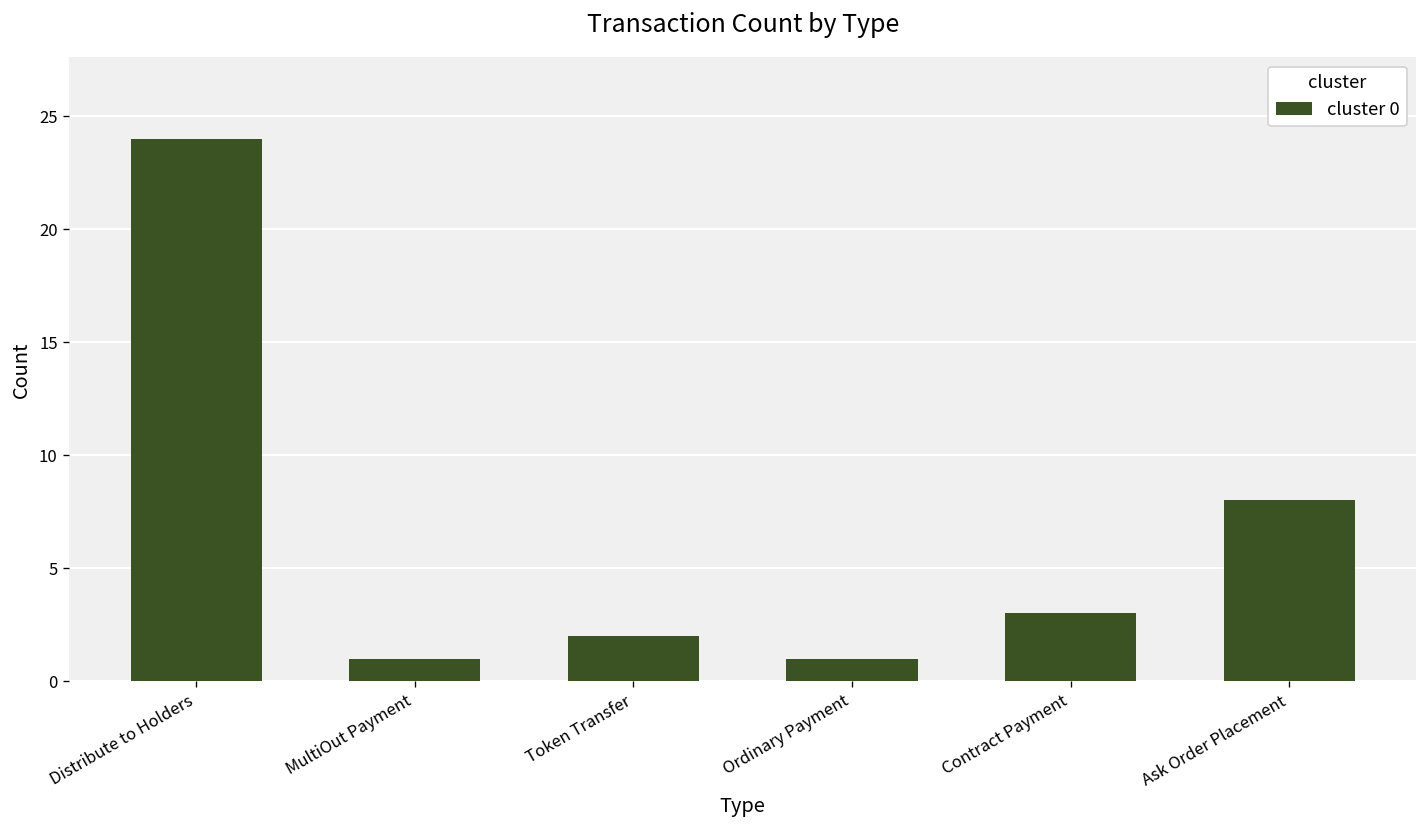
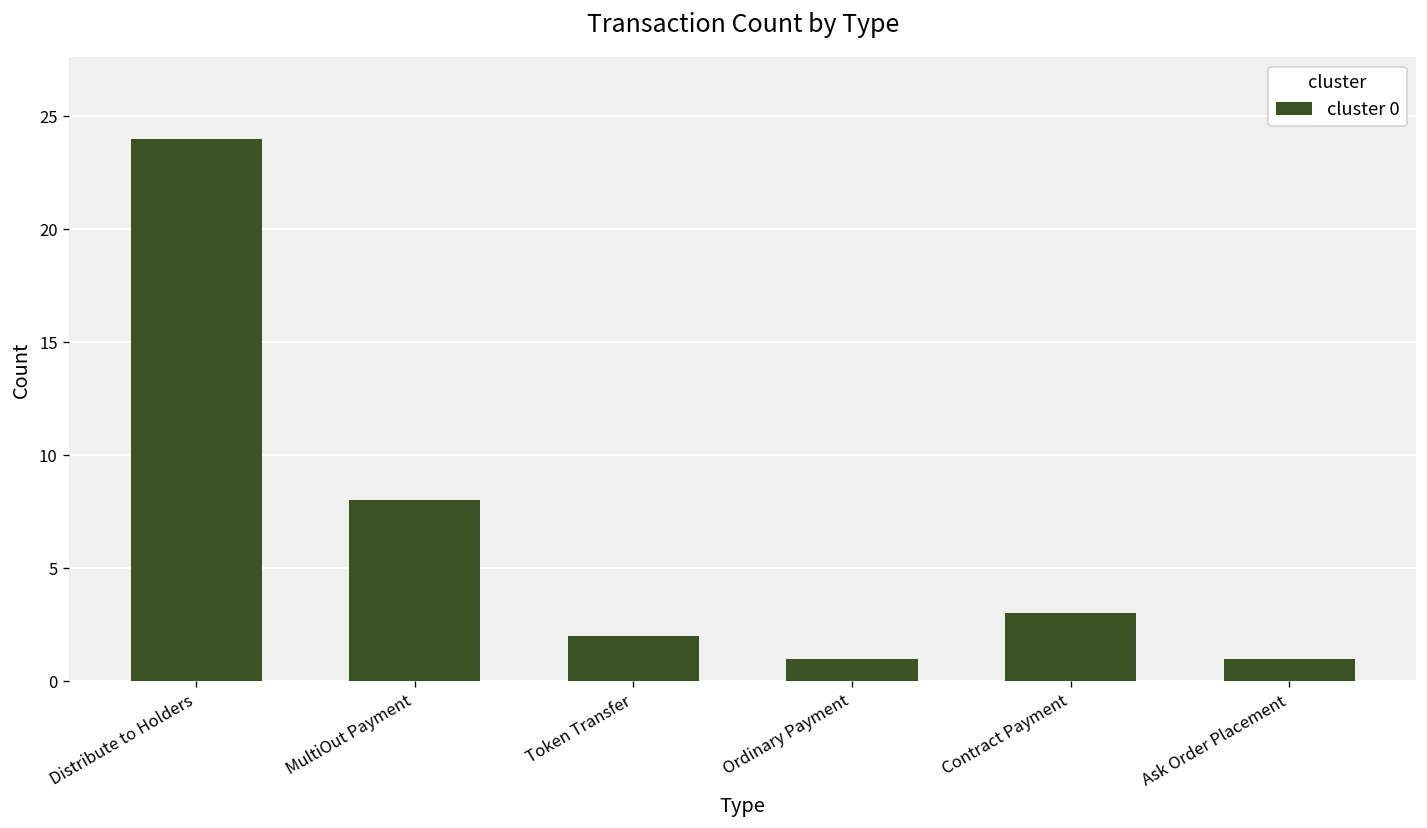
MultiOut Payment: 1 -> 8
Ask Order Placement: 8 -> 1
